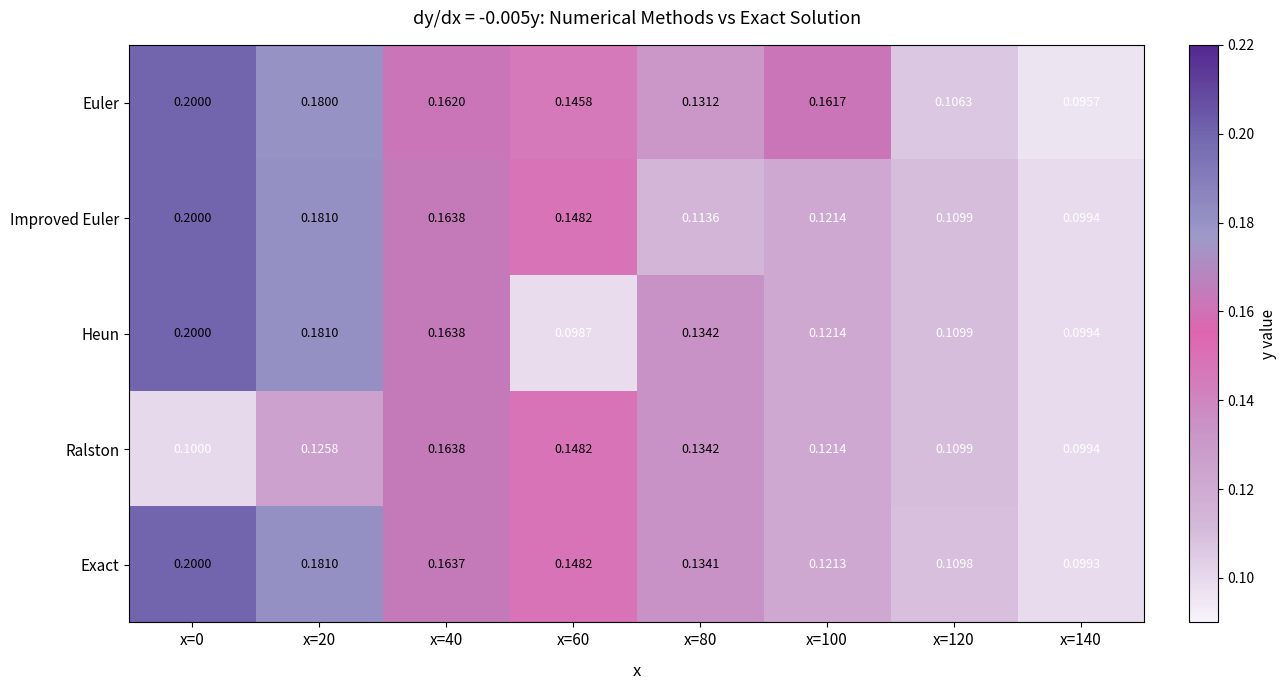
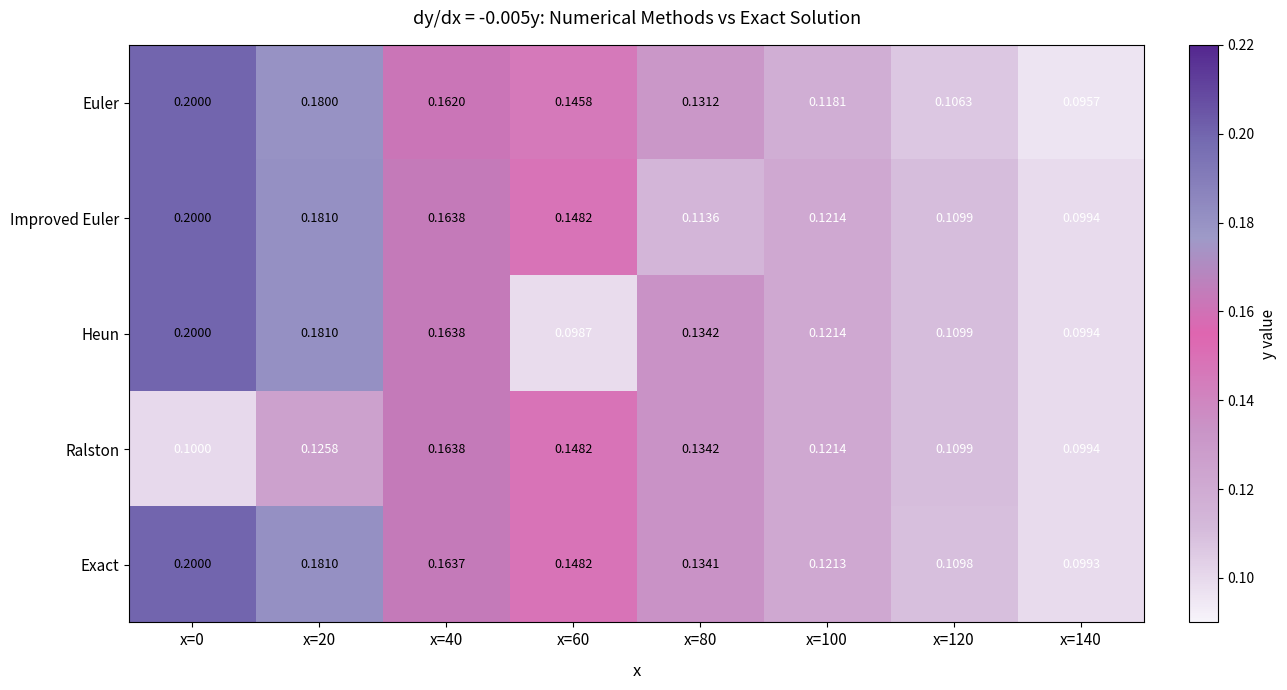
Euler, x=100: 0.1617 -> 0.1181
